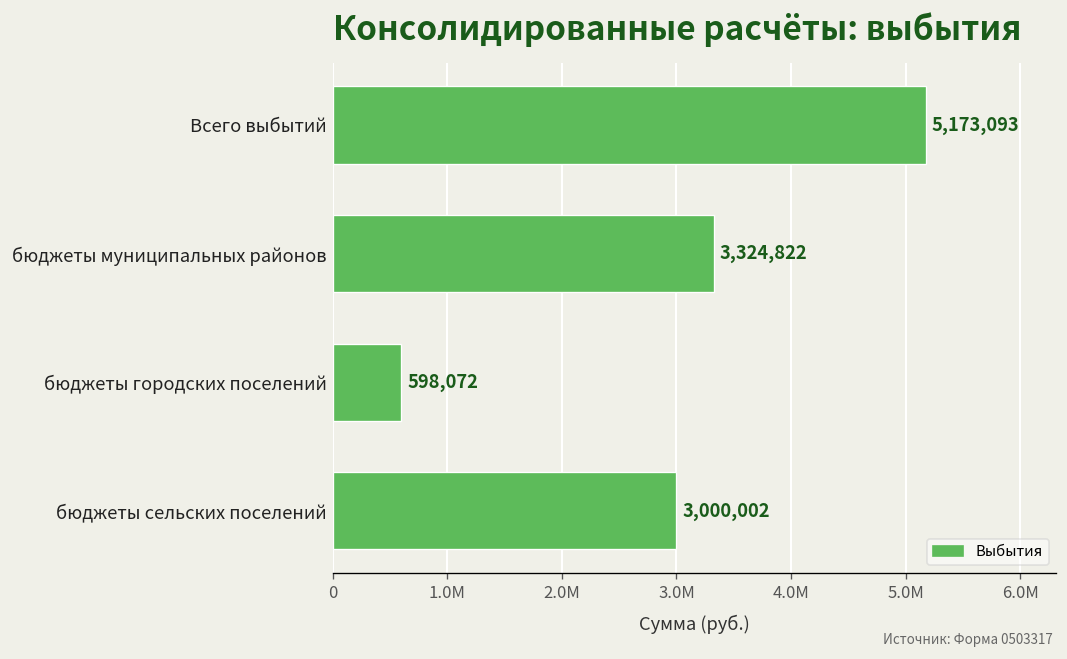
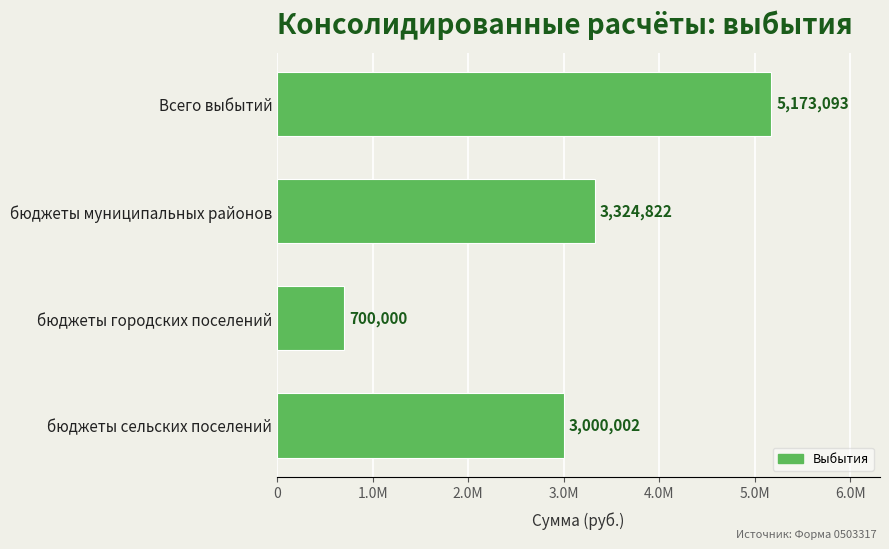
бюджеты городских поселений: 598,072 -> 700,000
